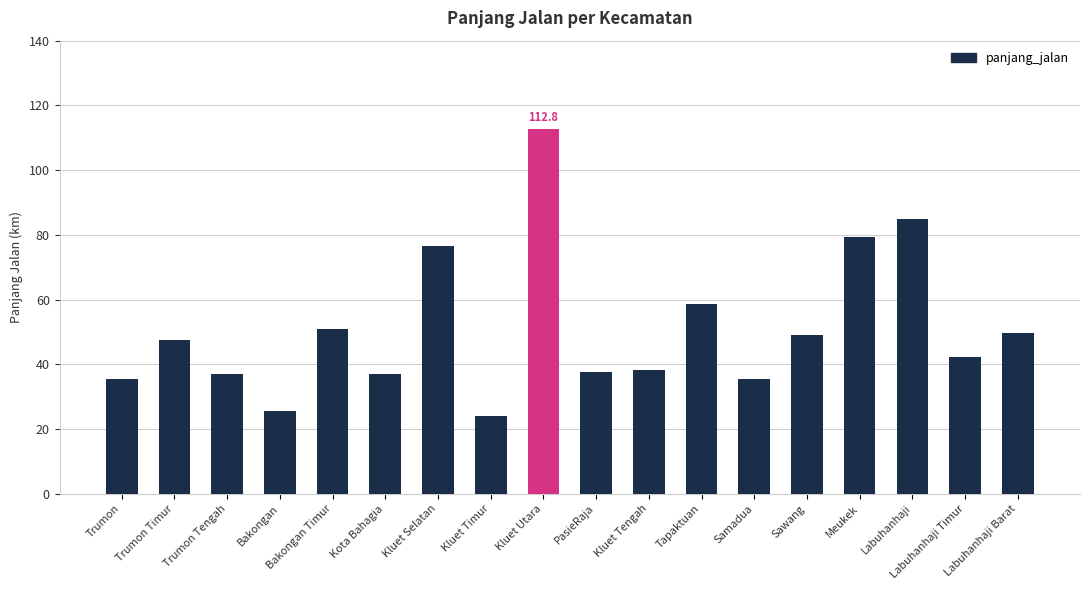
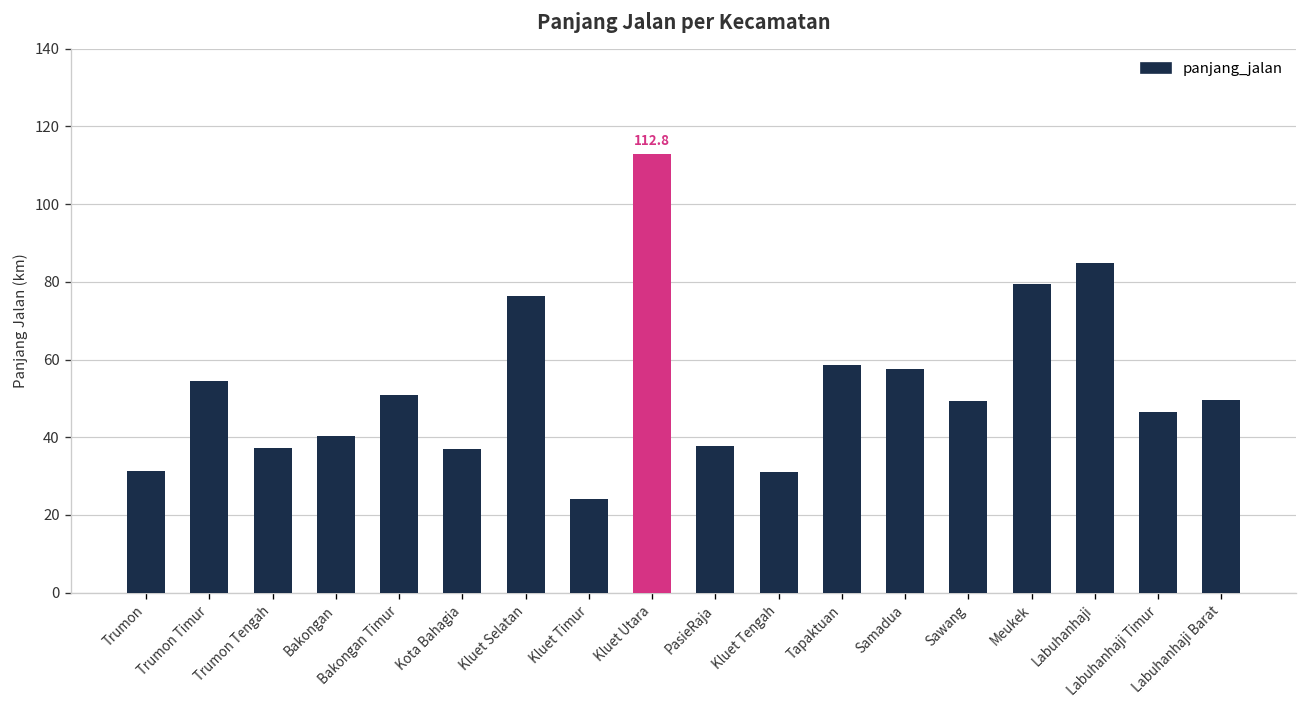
Trumon: 35 -> 31
Trumon Timur: 47 -> 54
Bakongan: 26 -> 40
Kluet Tengah: 38 -> 31
Samadua: 36 -> 58
Labuhanhaji Timur: 42 -> 46
